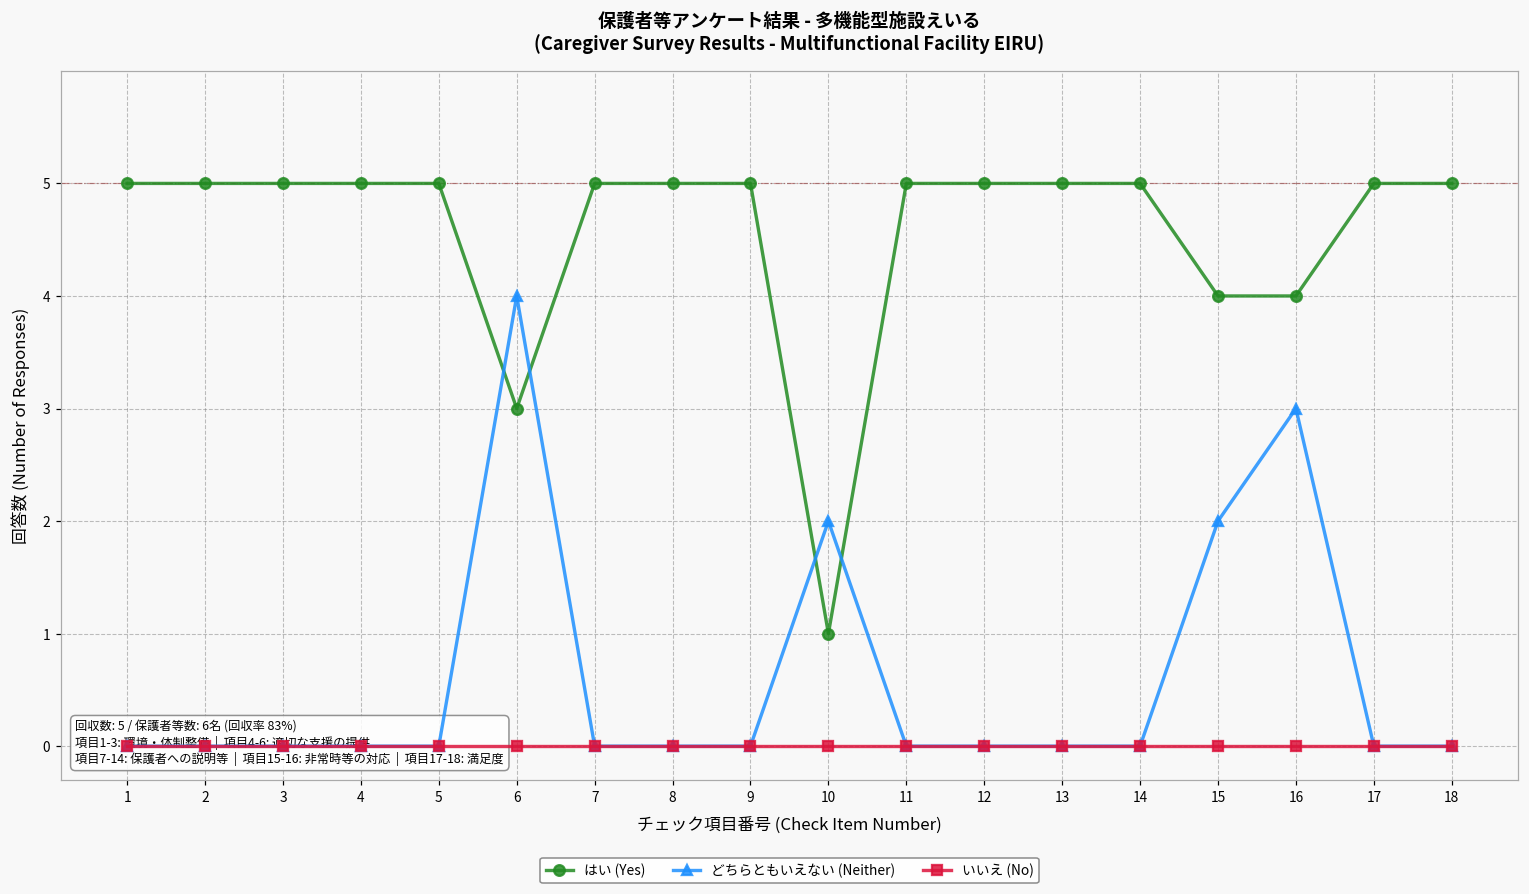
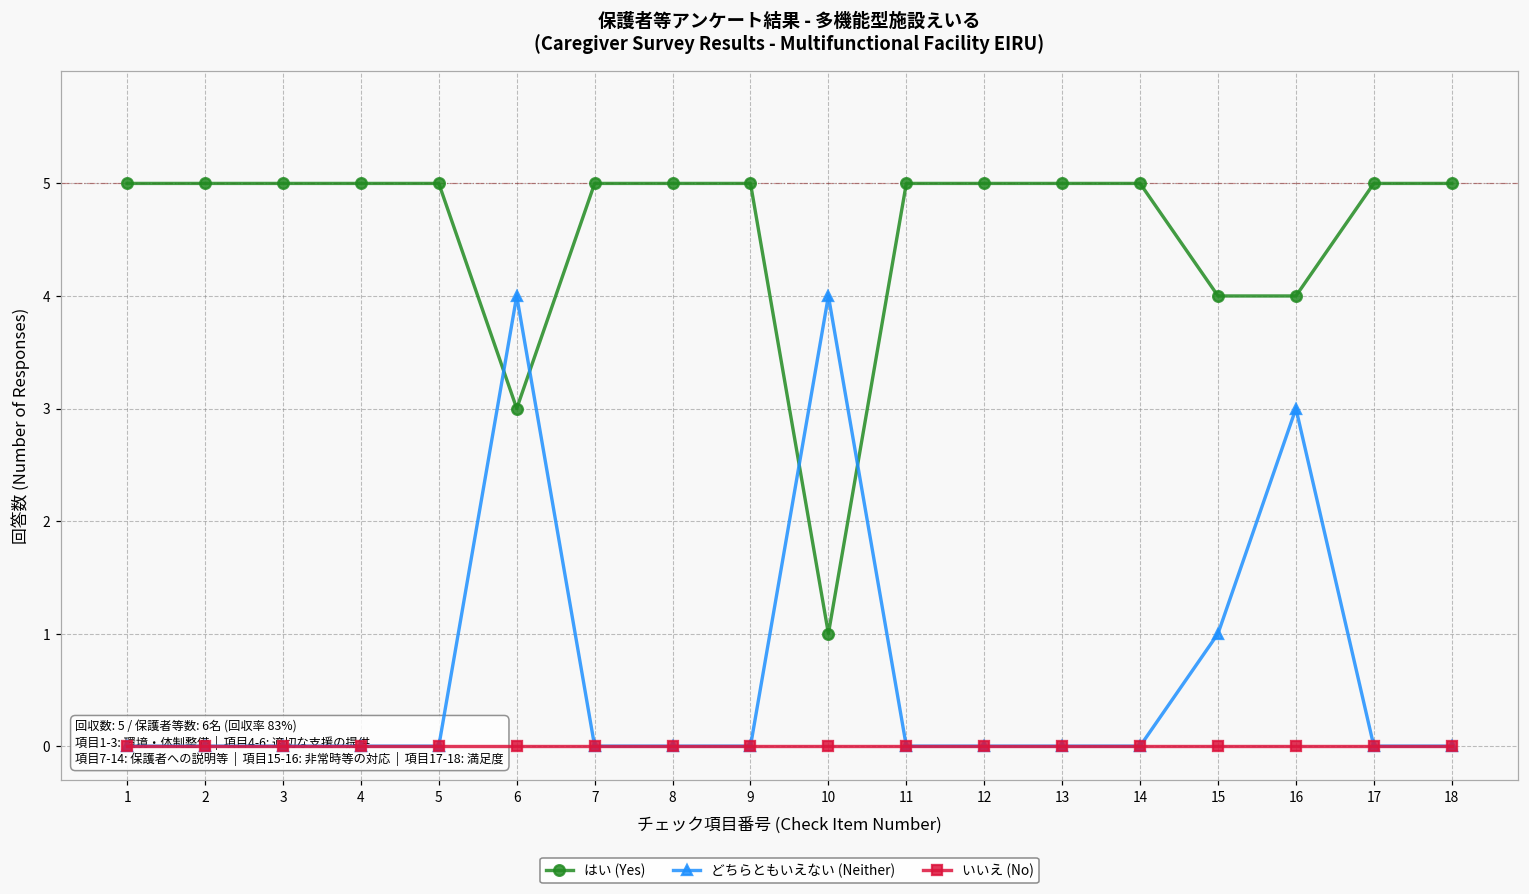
どちらともいえない (Neither), 10: 2 -> 4
どちらともいえない (Neither), 15: 2 -> 1
